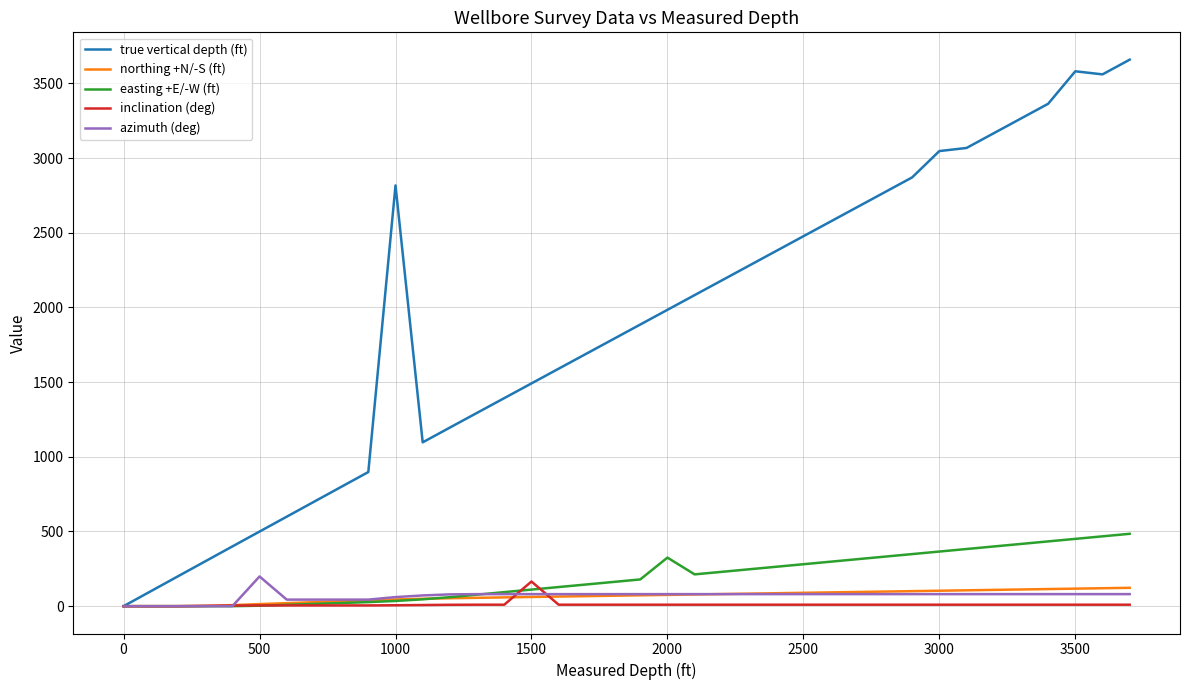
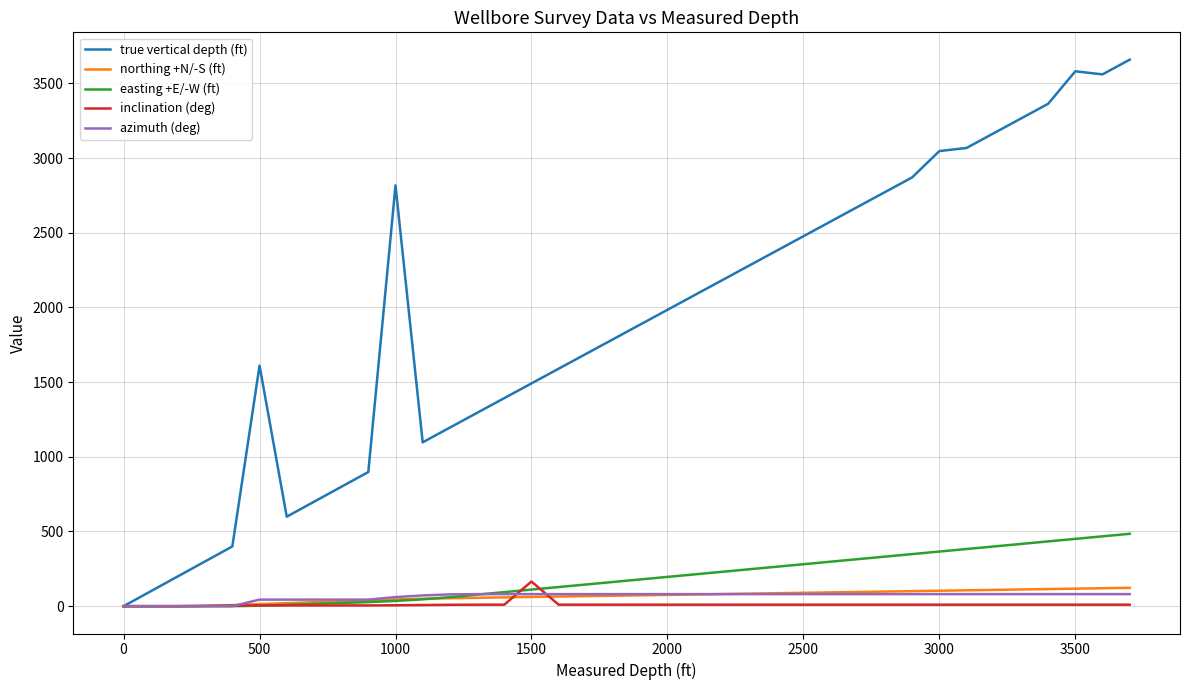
true vertical depth (ft), 500: 500 -> 1610
azimuth (deg), 500: 200 -> 40
easting +E/-W (ft), 2000: 330 -> 200
